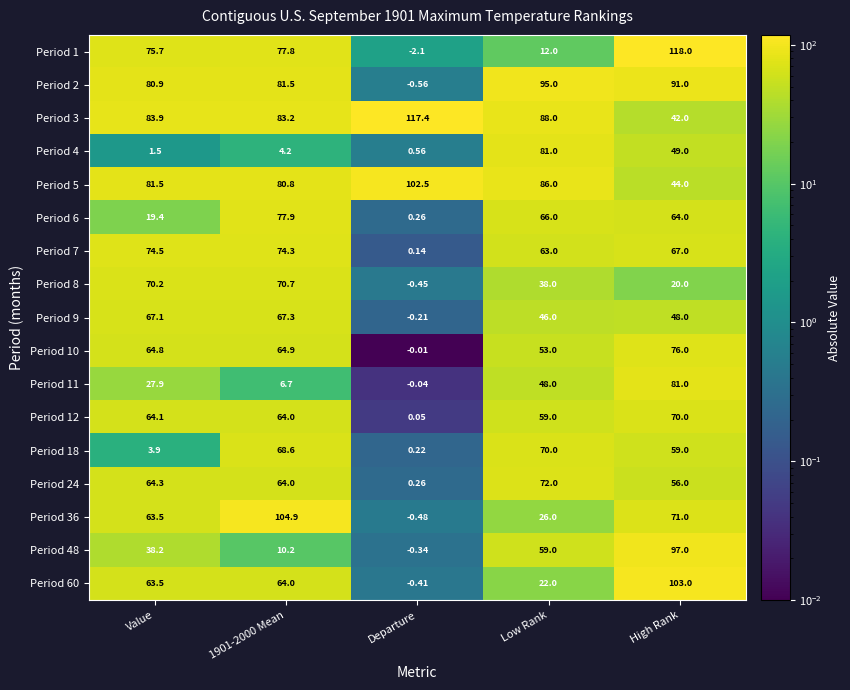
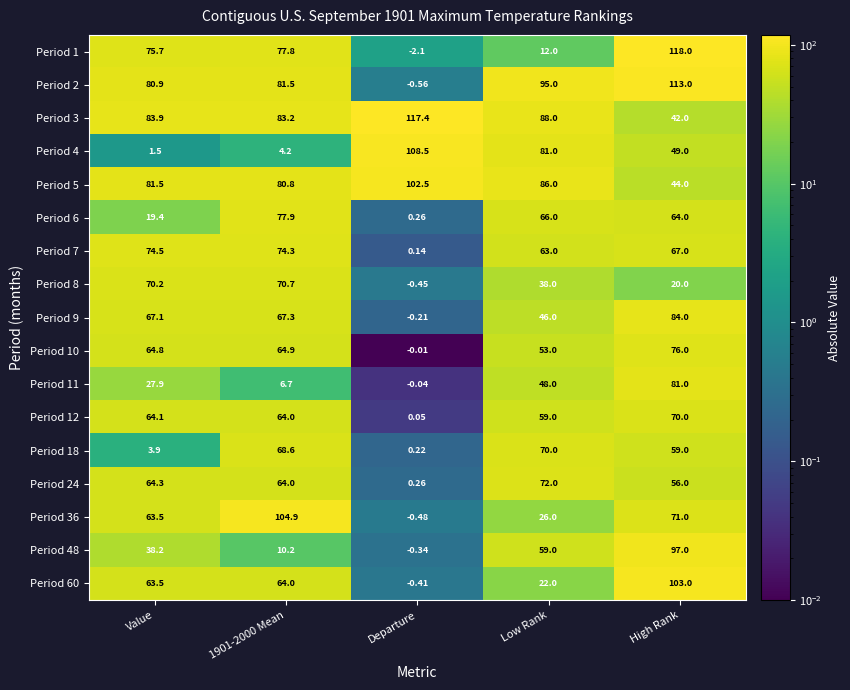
Period 2, High Rank: 91.0 -> 113.0
Period 4, Departure: 0.56 -> 108.5
Period 9, High Rank: 48.0 -> 84.0
